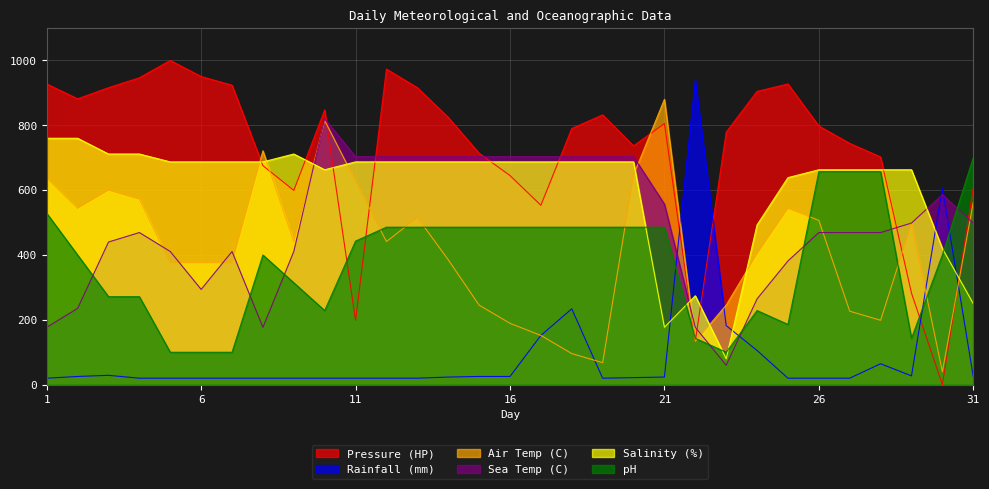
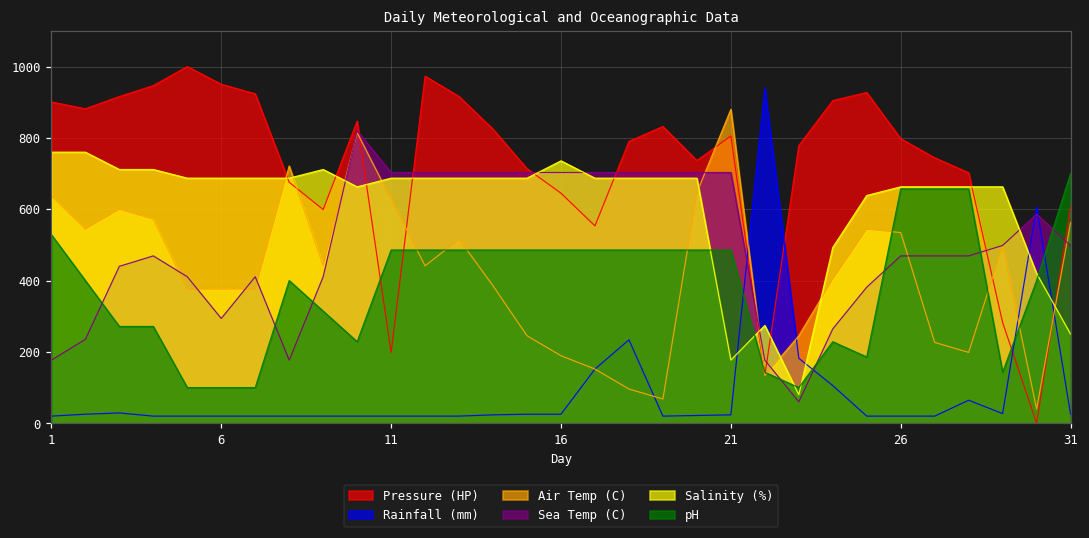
Pressure (HP), 1: 930 -> 900
pH, 11: 440 -> 490
Salinity (%), 16: 690 -> 740
Sea Temp (C), 21: 560 -> 700
Air Temp (C), 26: 510 -> 530
